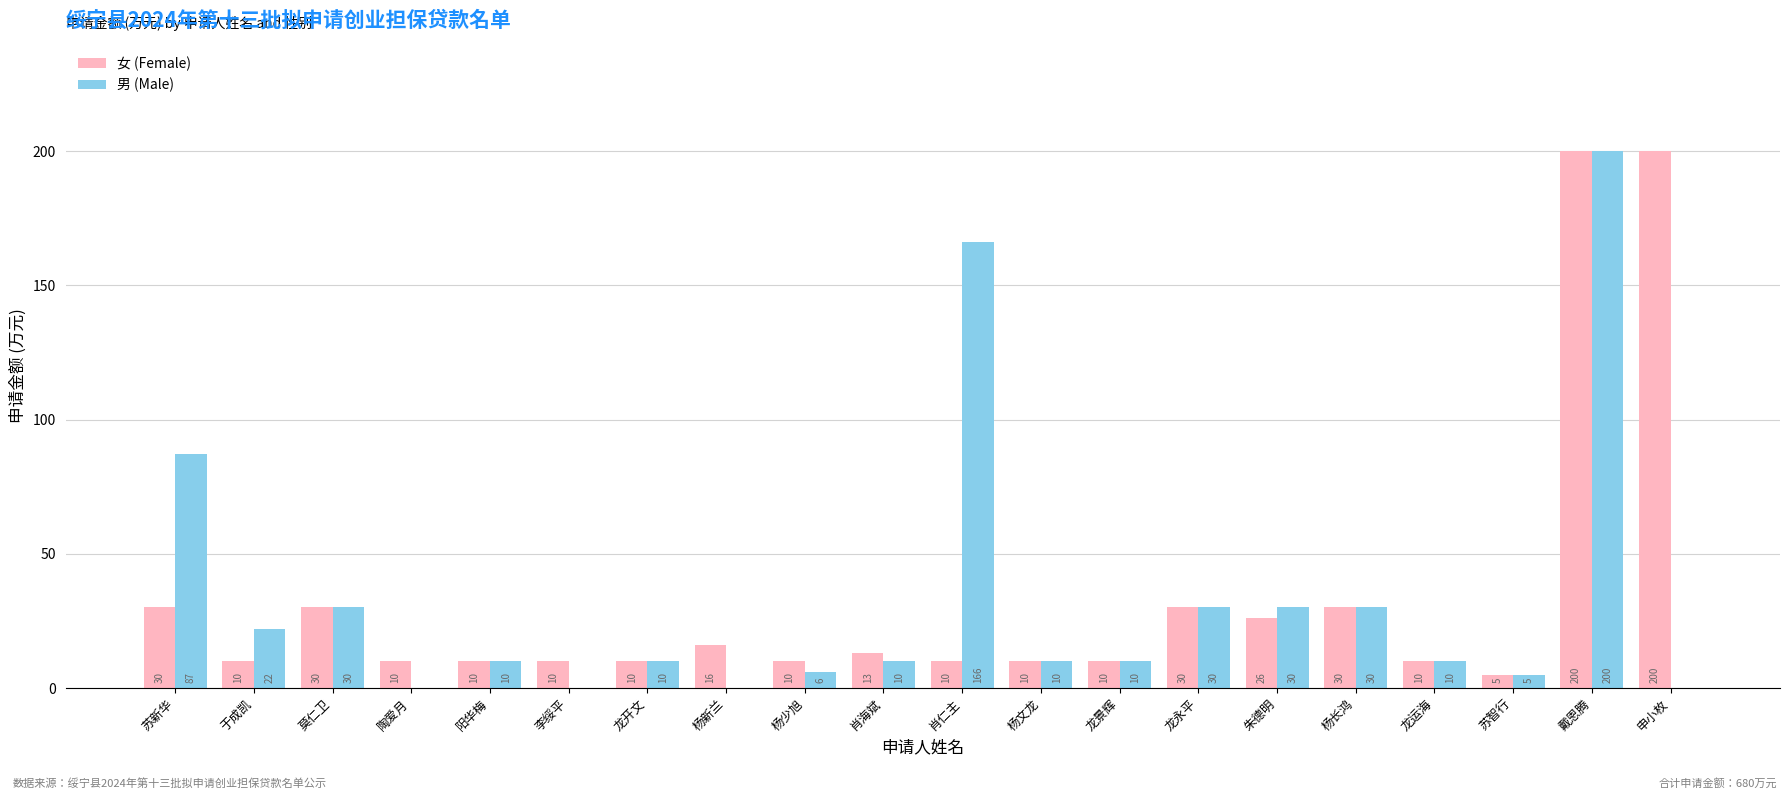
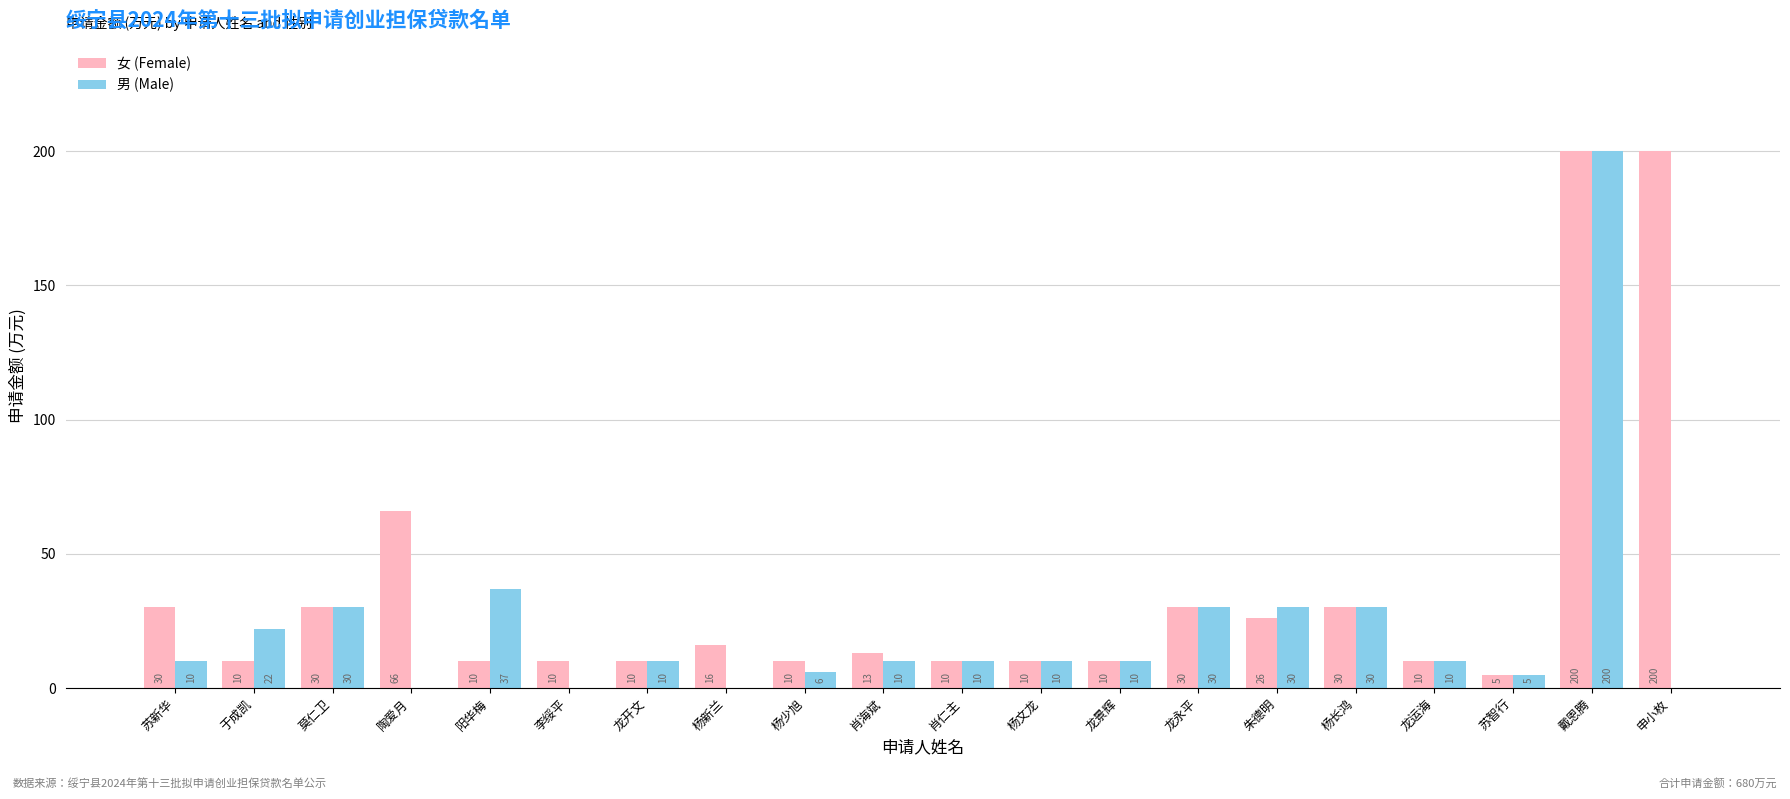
男 (Male), 苏新华: 87 -> 10
女 (Female), 陶爱月: 10 -> 66
男 (Male), 阳华梅: 10 -> 37
男 (Male), 肖仁主: 166 -> 10
